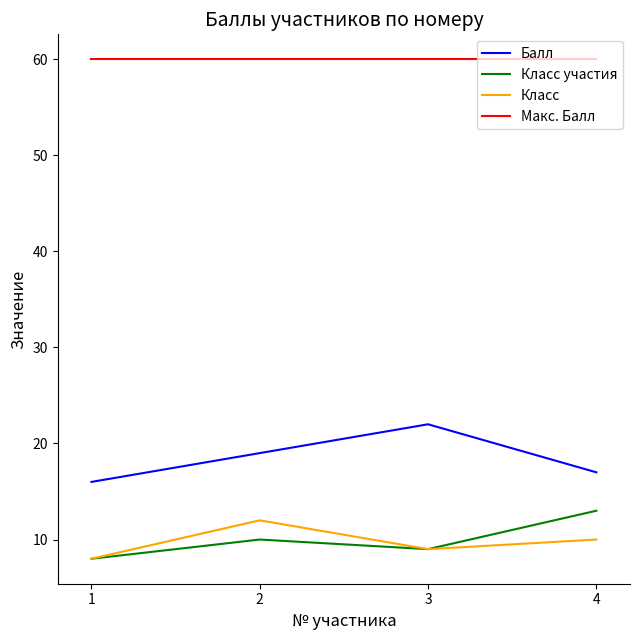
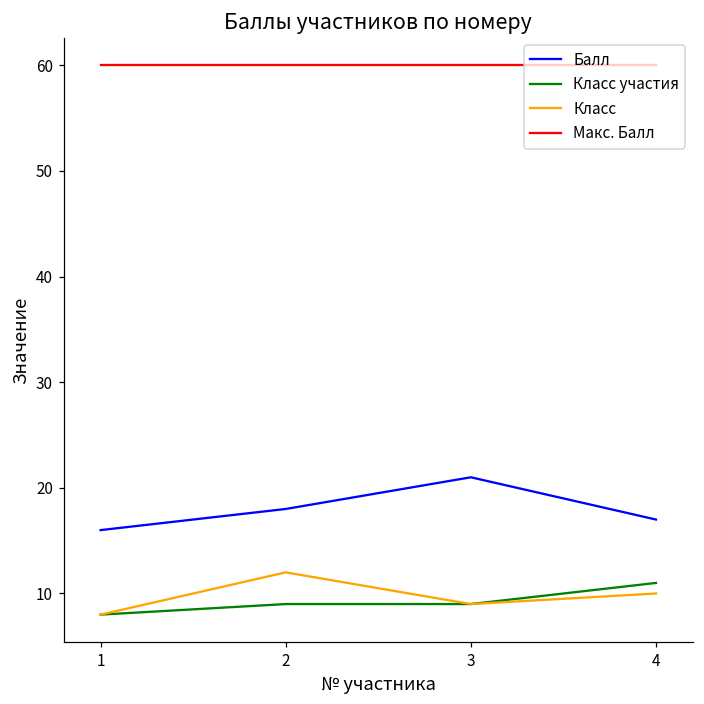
Балл, 2: 19 -> 18
Класс участия, 2: 10 -> 9
Балл, 3: 22 -> 21
Класс участия, 4: 13 -> 11
